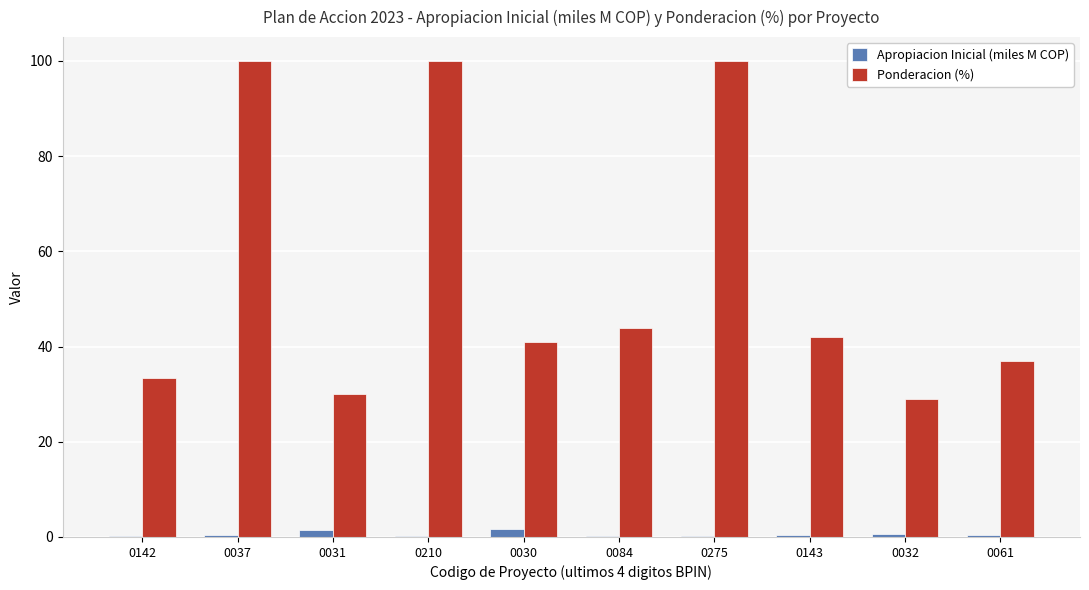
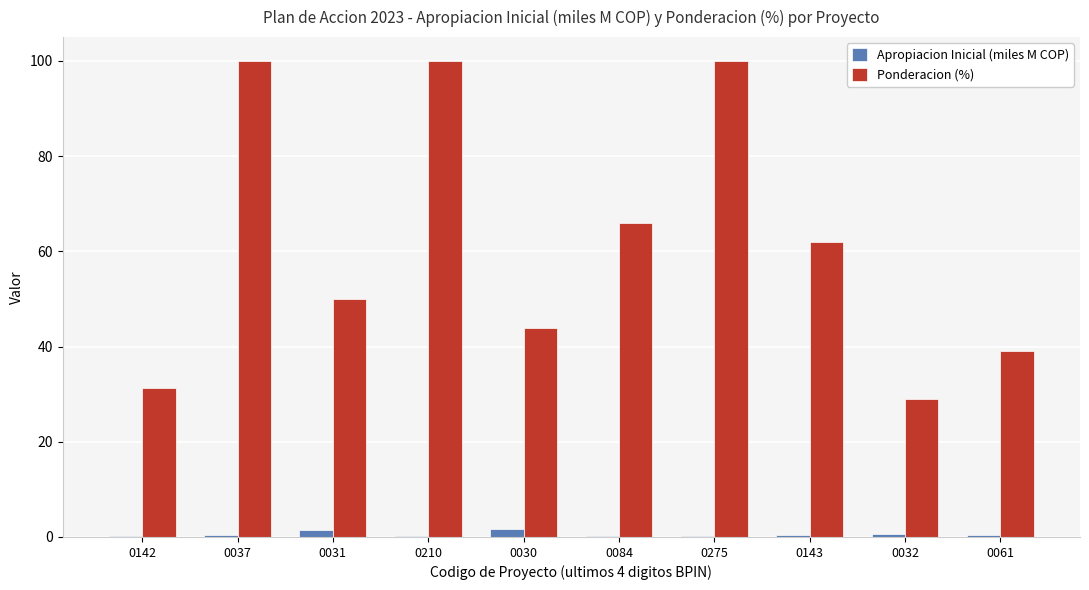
Ponderacion (%), 0142: 33 -> 31
Ponderacion (%), 0031: 30 -> 50
Ponderacion (%), 0030: 41 -> 44
Ponderacion (%), 0084: 44 -> 66
Ponderacion (%), 0143: 42 -> 62
Ponderacion (%), 0061: 37 -> 39
